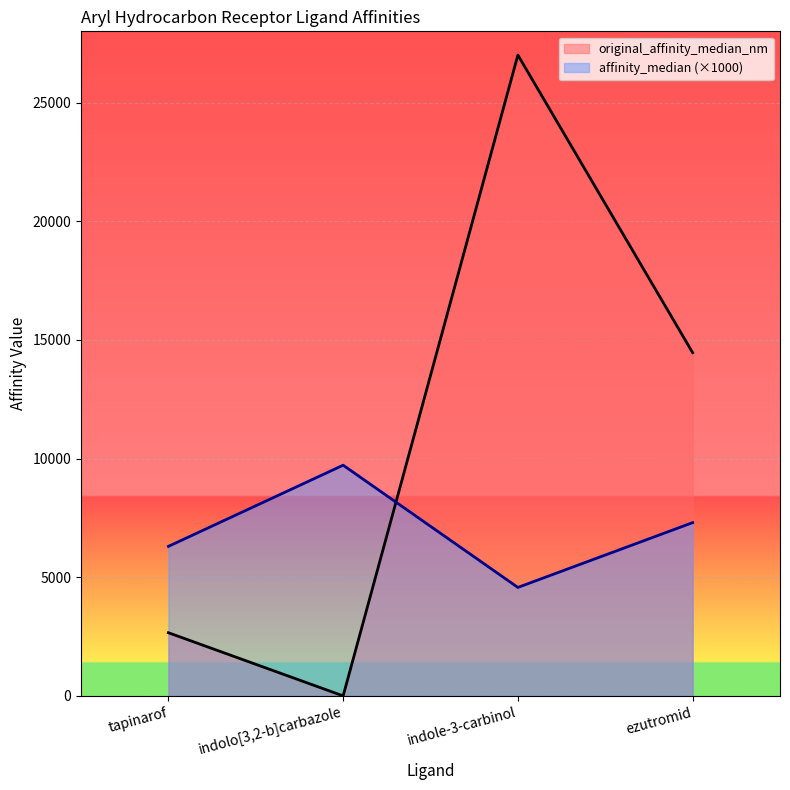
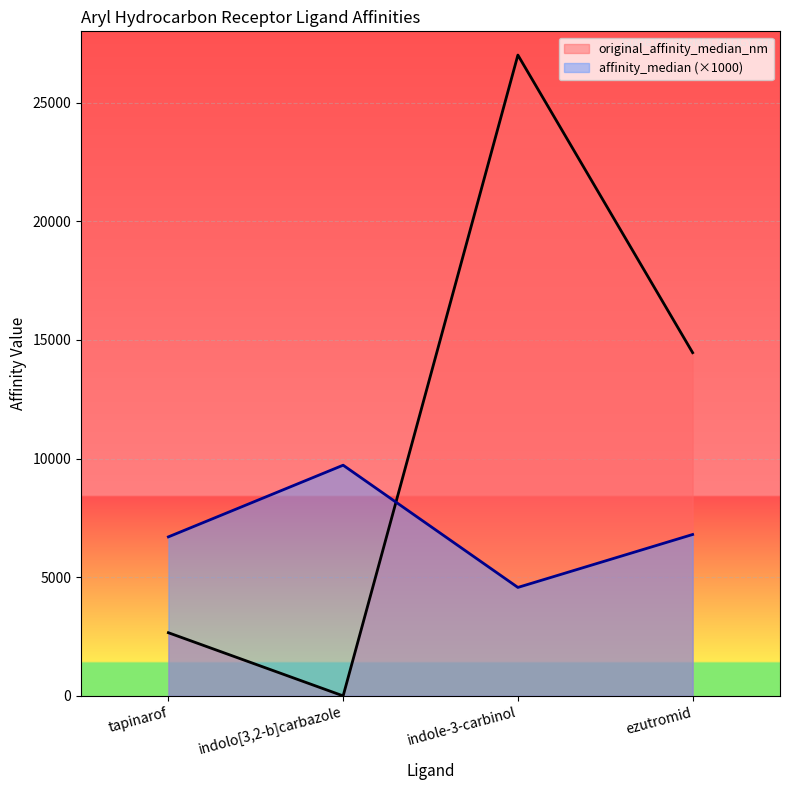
affinity_median (×1000), tapinarof: 6300 -> 6700
affinity_median (×1000), ezutromid: 7300 -> 6800
